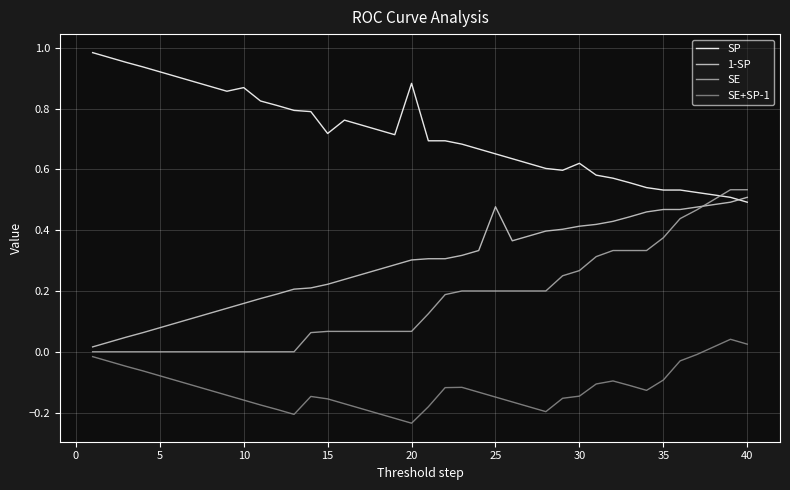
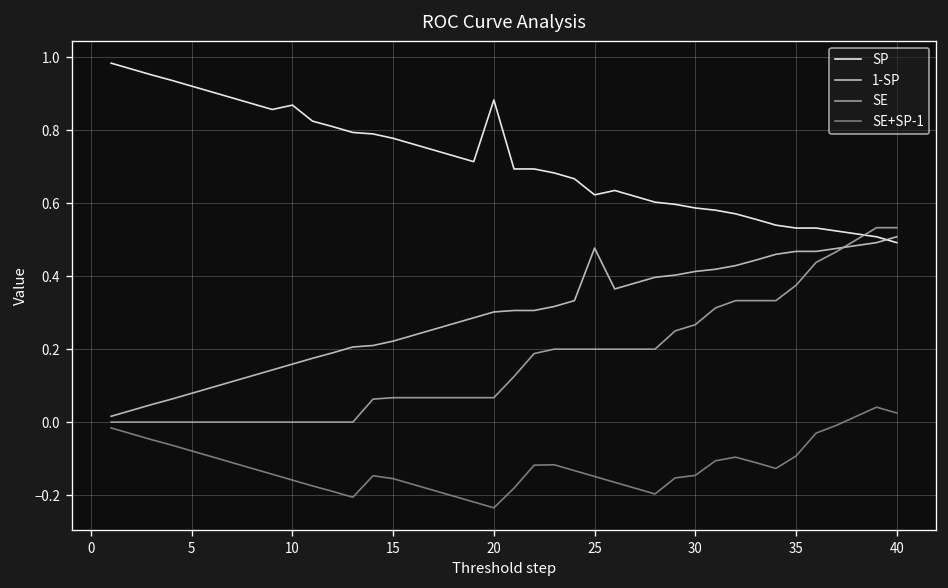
SP, 15: 0.72 -> 0.78
SP, 25: 0.65 -> 0.62
SP, 30: 0.62 -> 0.59
